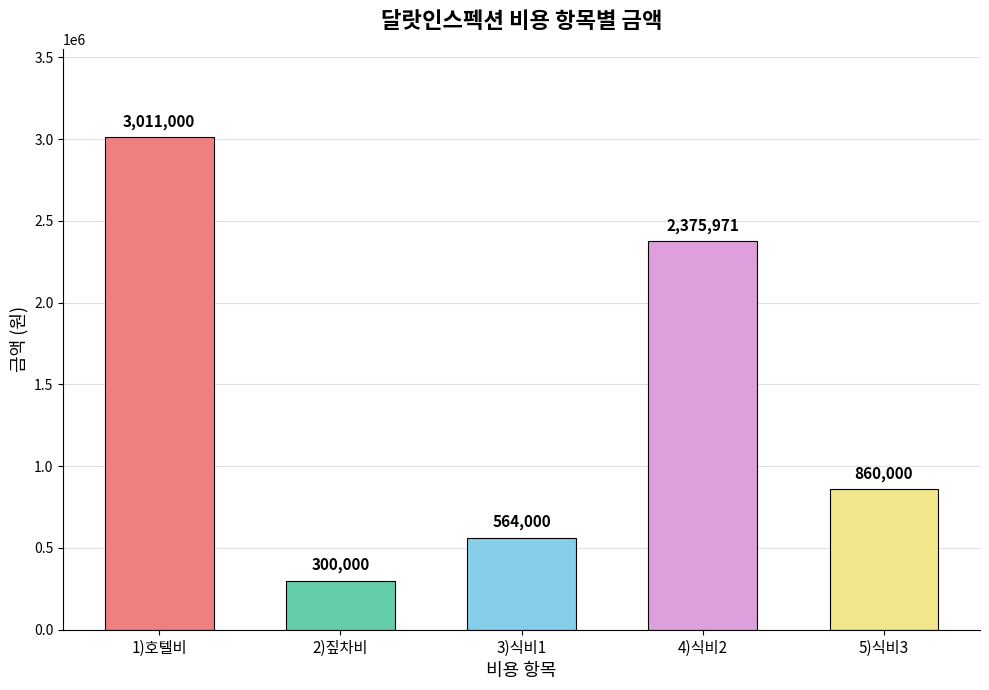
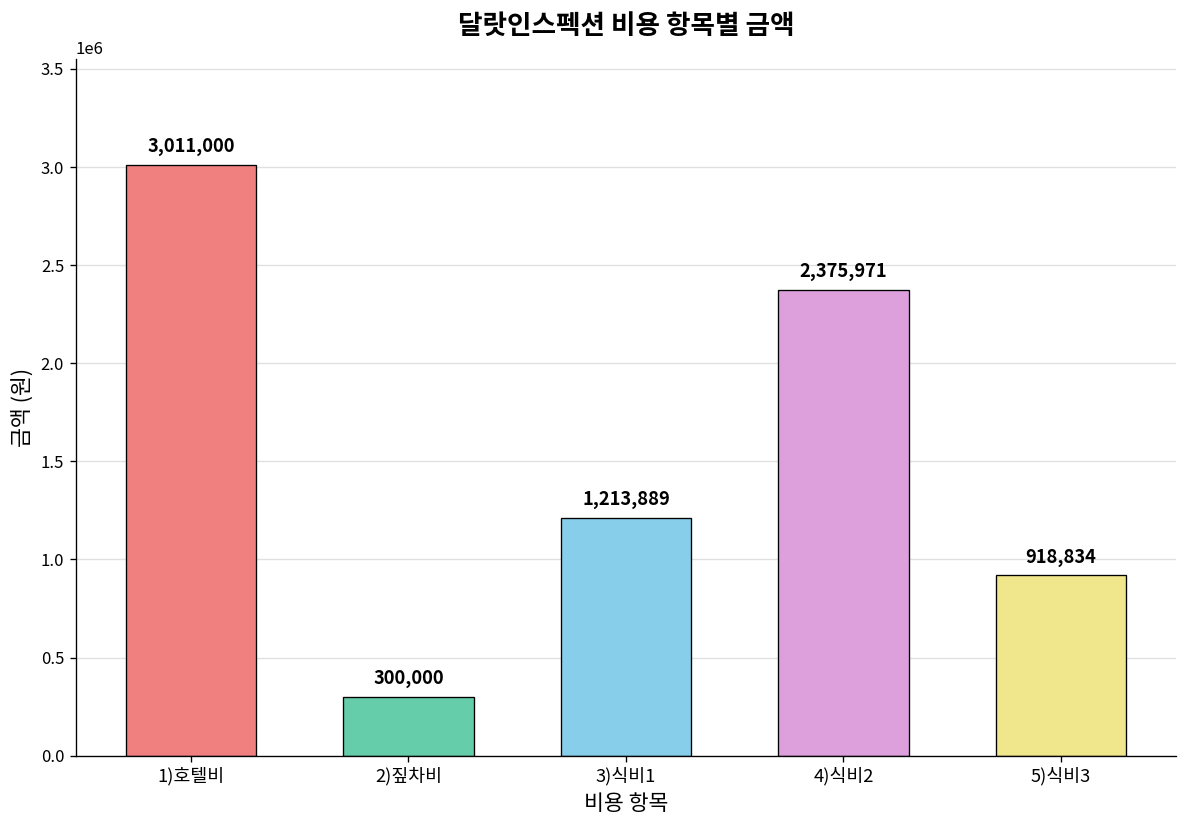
3)식비1: 564,000 -> 1,213,889
5)식비3: 860,000 -> 918,834
